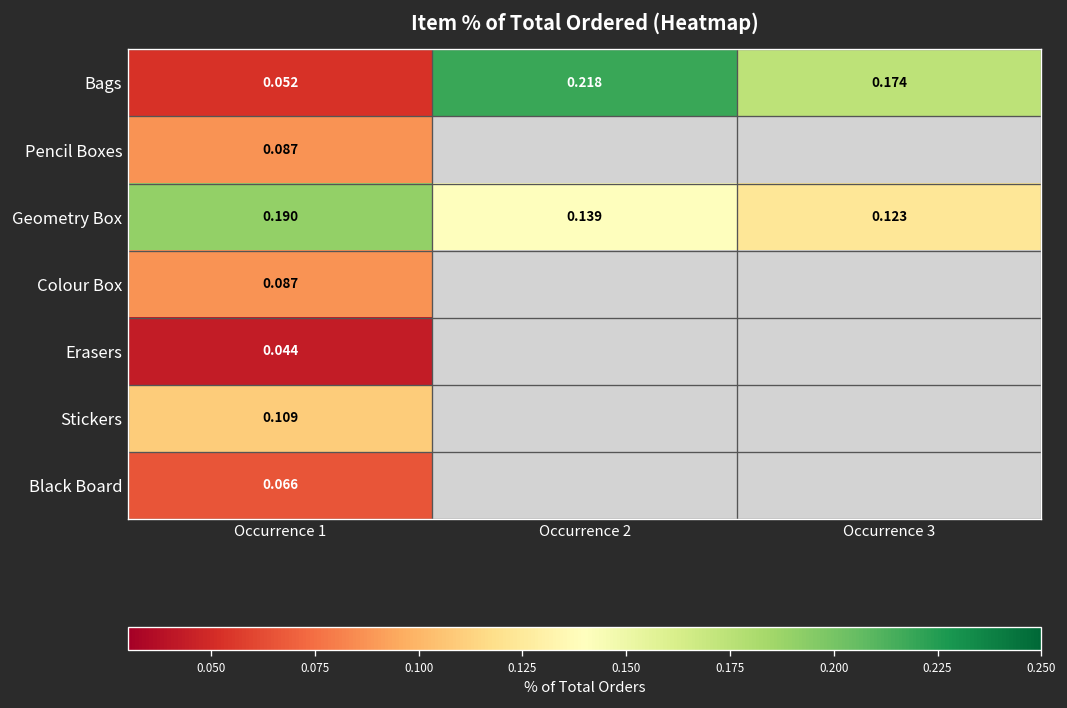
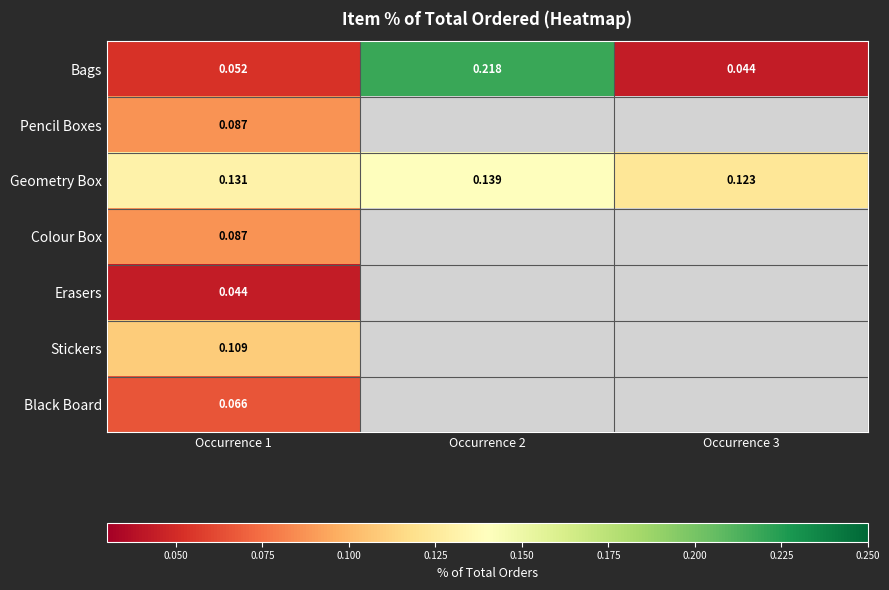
Bags, Occurrence 3: 0.174 -> 0.044
Geometry Box, Occurrence 1: 0.190 -> 0.131
